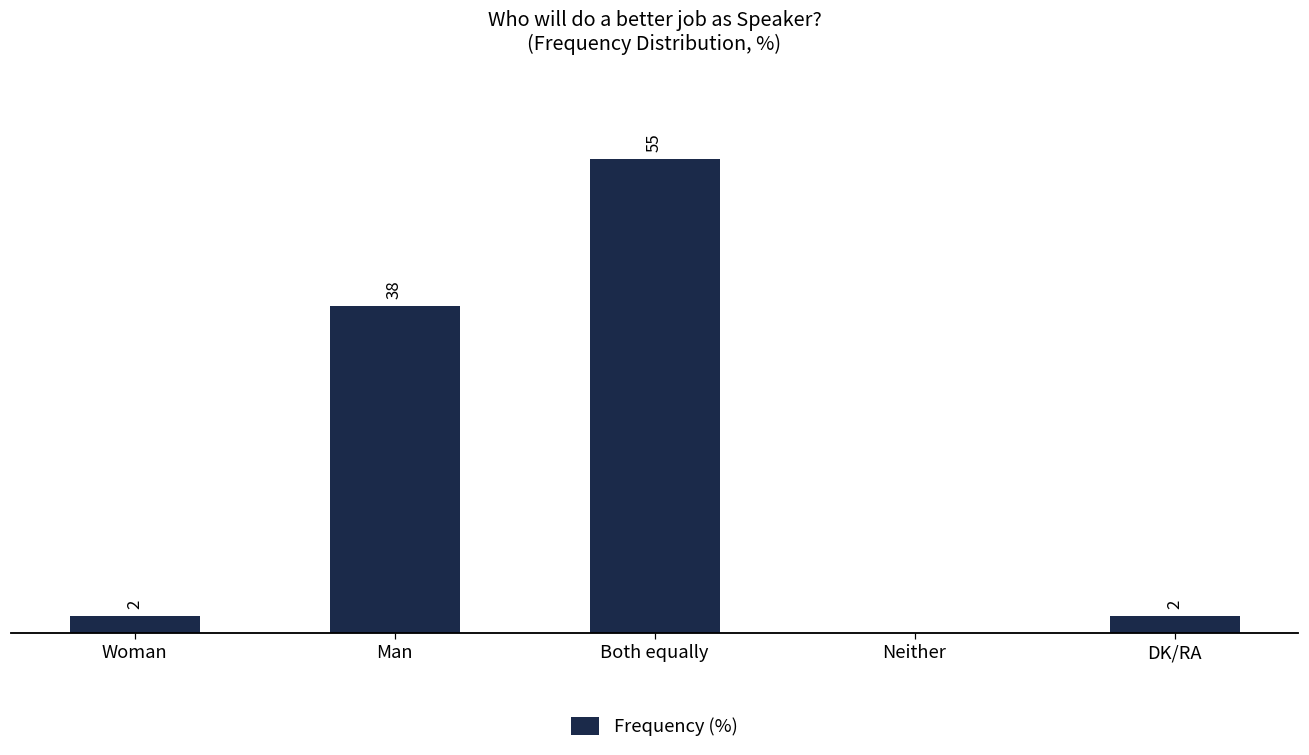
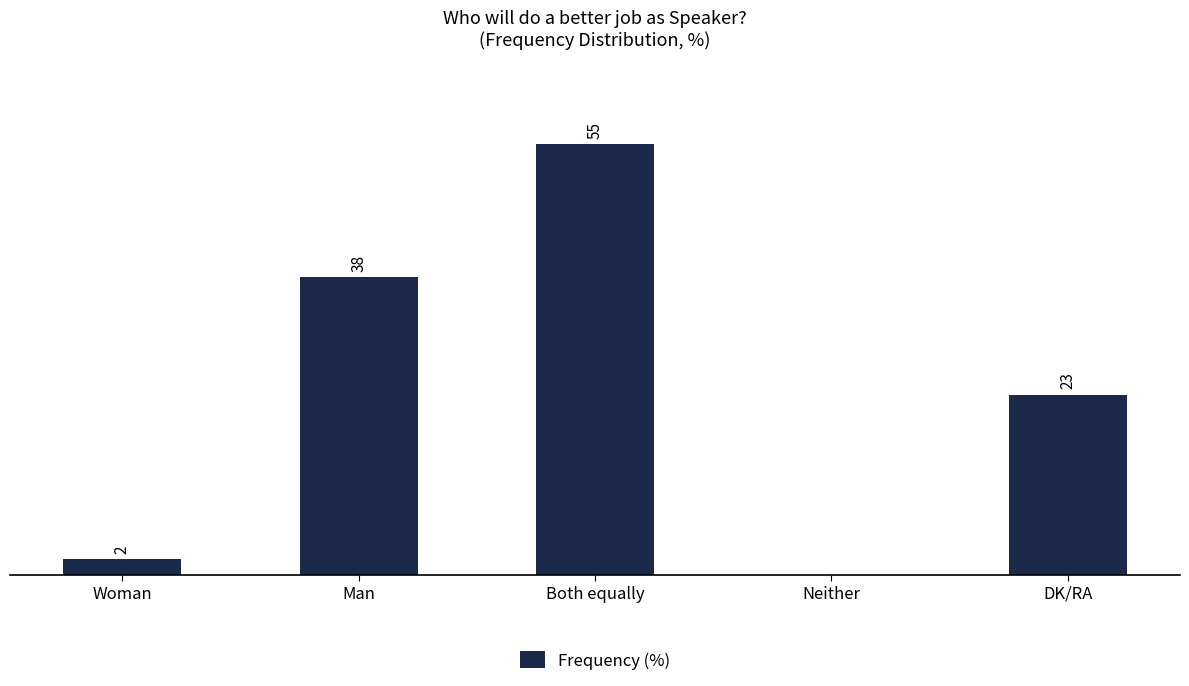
DK/RA: 2 -> 23
